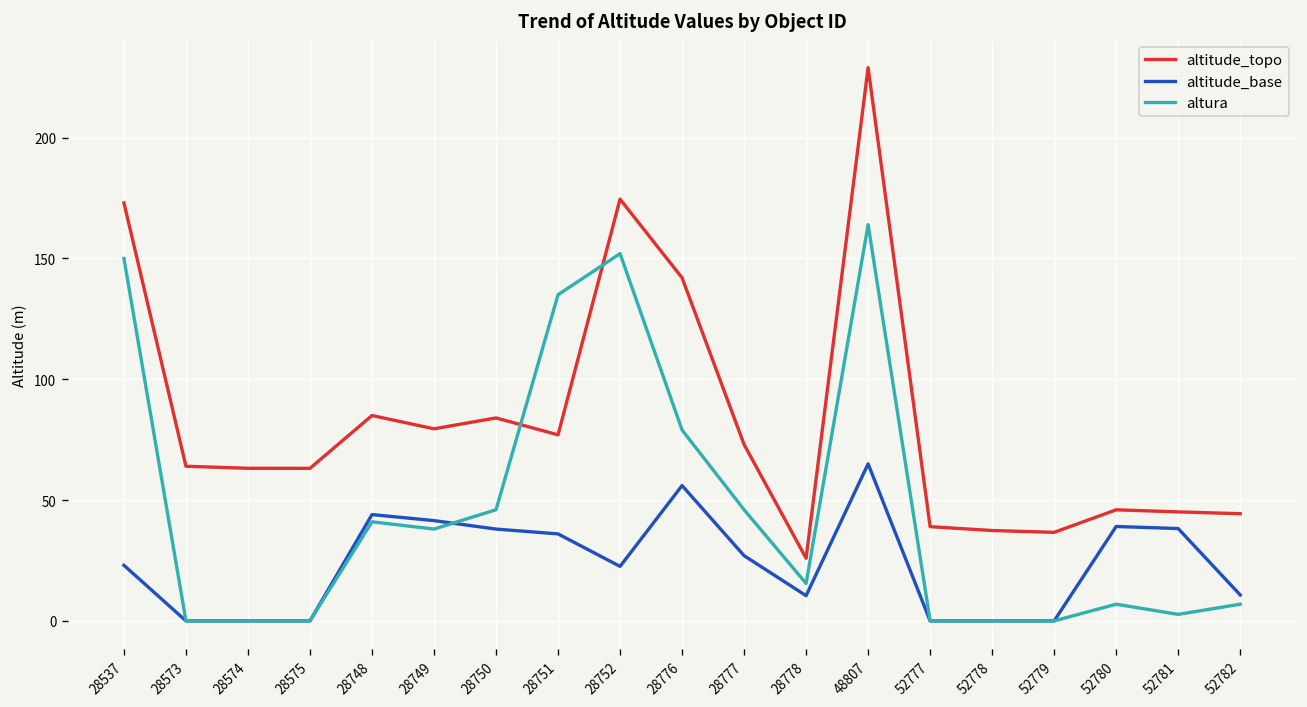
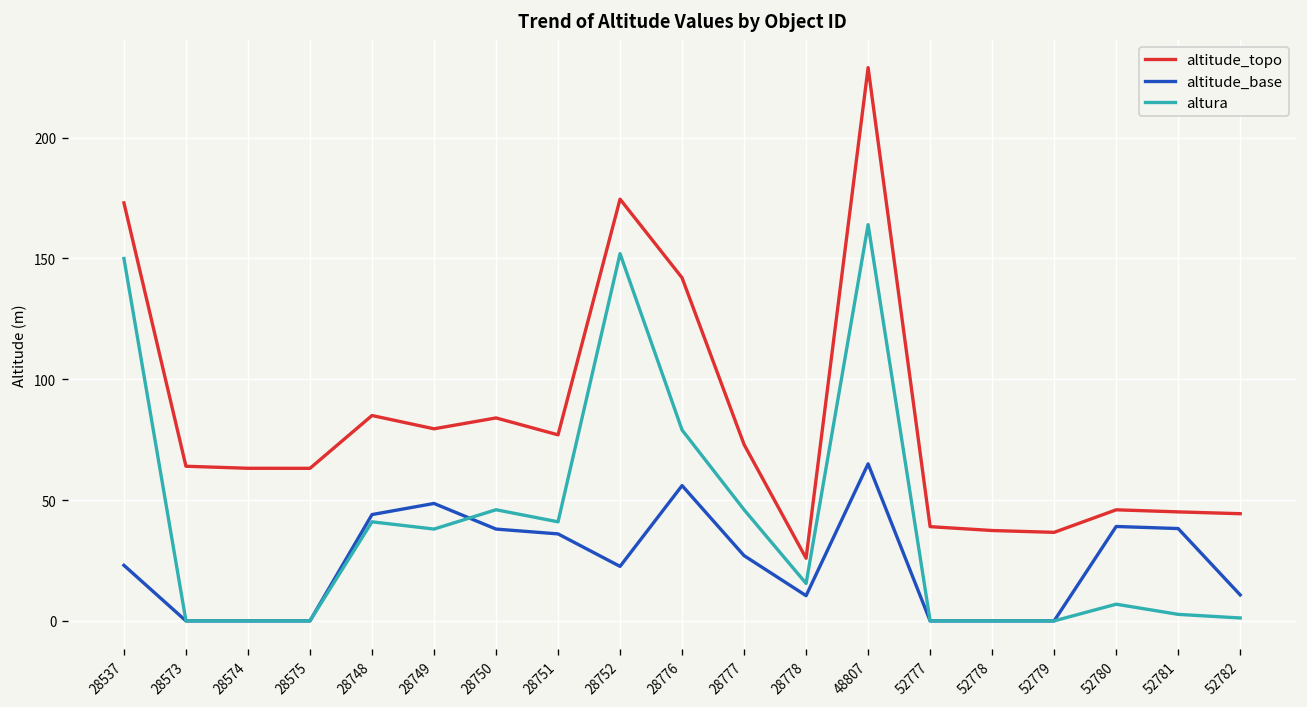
altitude_base, 28749: 42 -> 49
altura, 28751: 135 -> 41
altura, 52782: 7 -> 1
